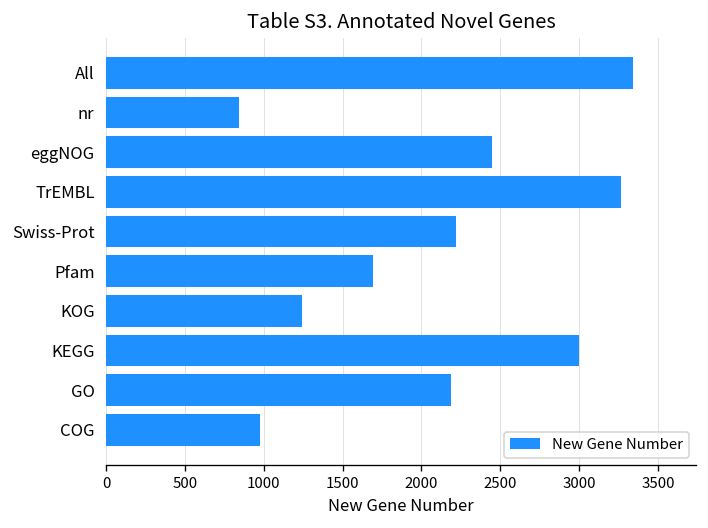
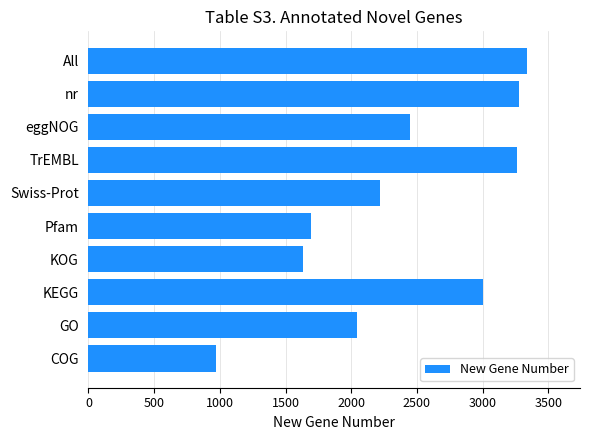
nr: 840 -> 3280
KOG: 1250 -> 1630
GO: 2190 -> 2050
